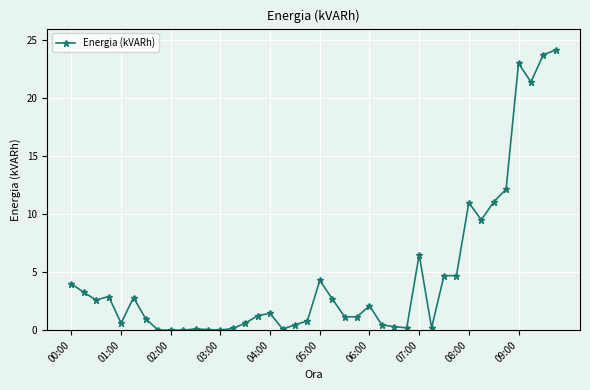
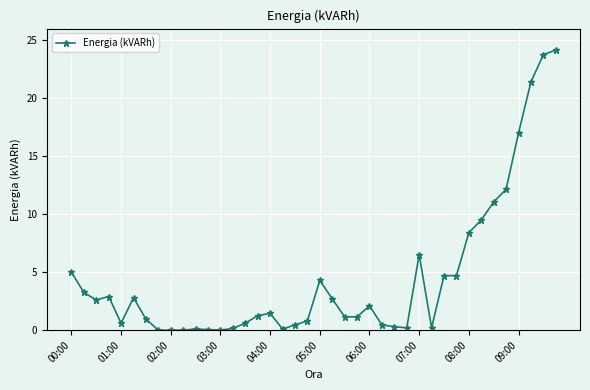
00:00: 4 -> 5
08:00: 11.0 -> 8.4
09:00: 23 -> 17
